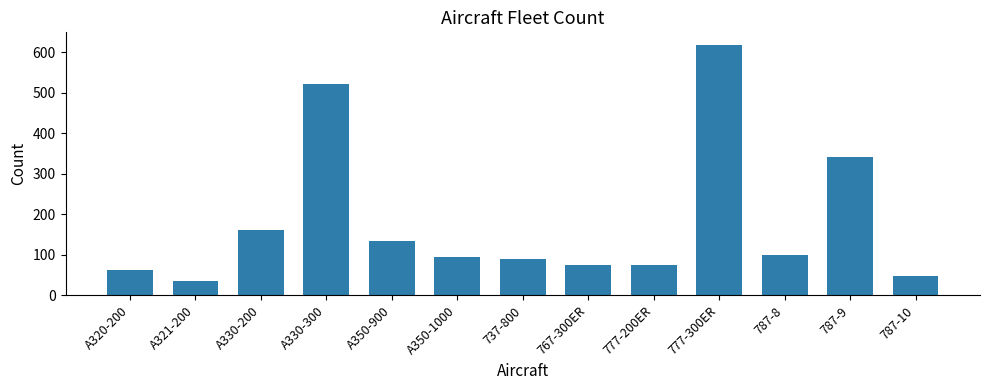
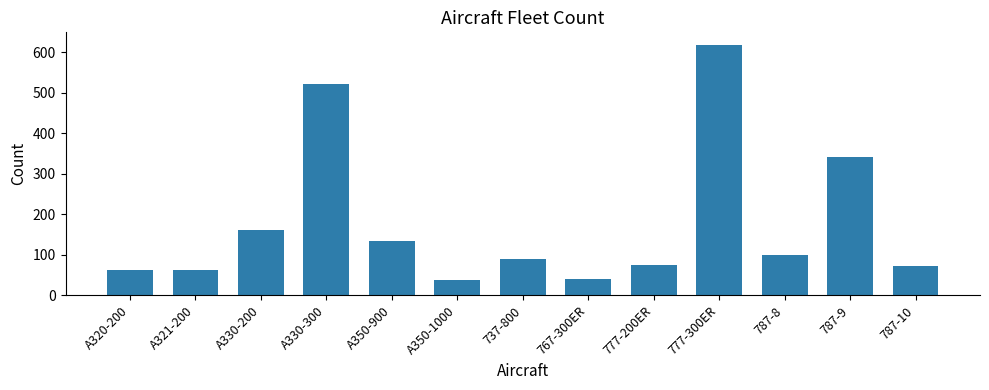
A321-200: 40 -> 60
A350-1000: 100 -> 40
767-300ER: 80 -> 40
787-10: 50 -> 70
